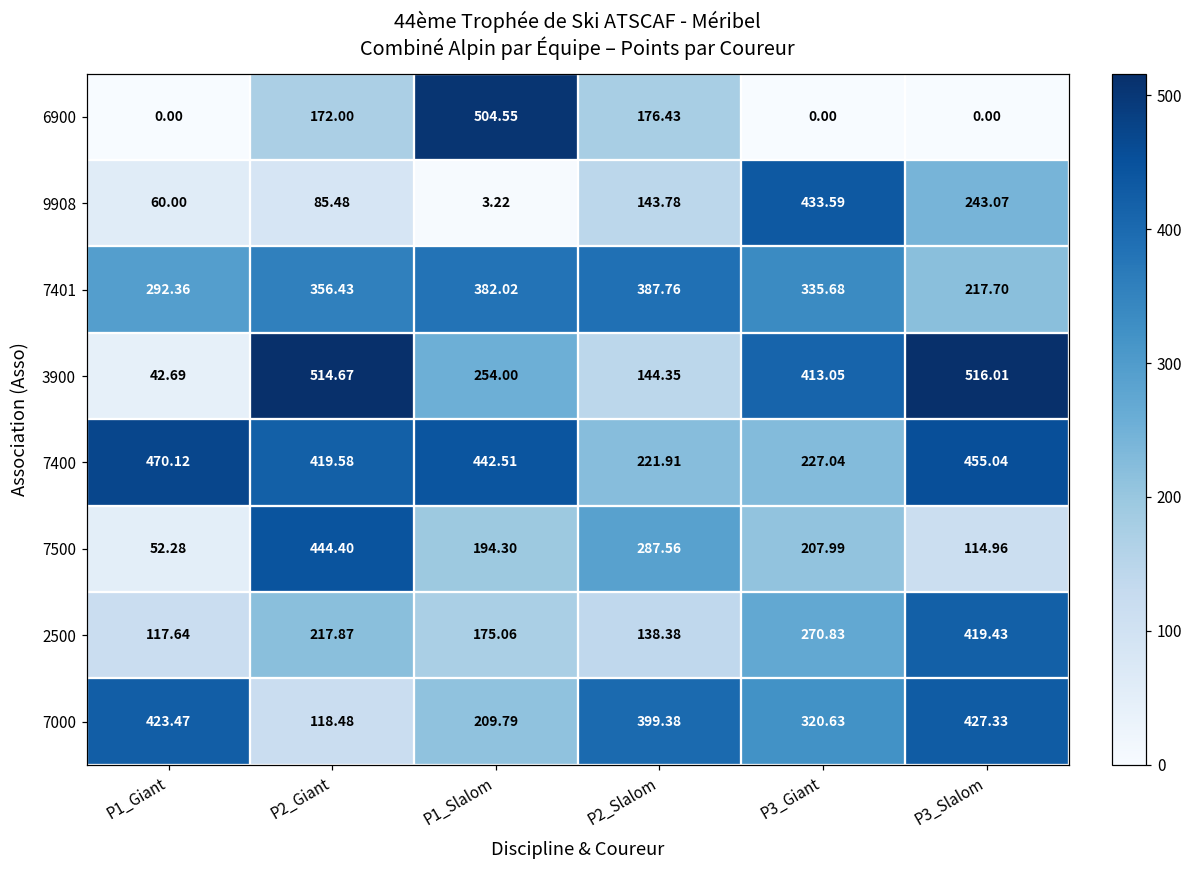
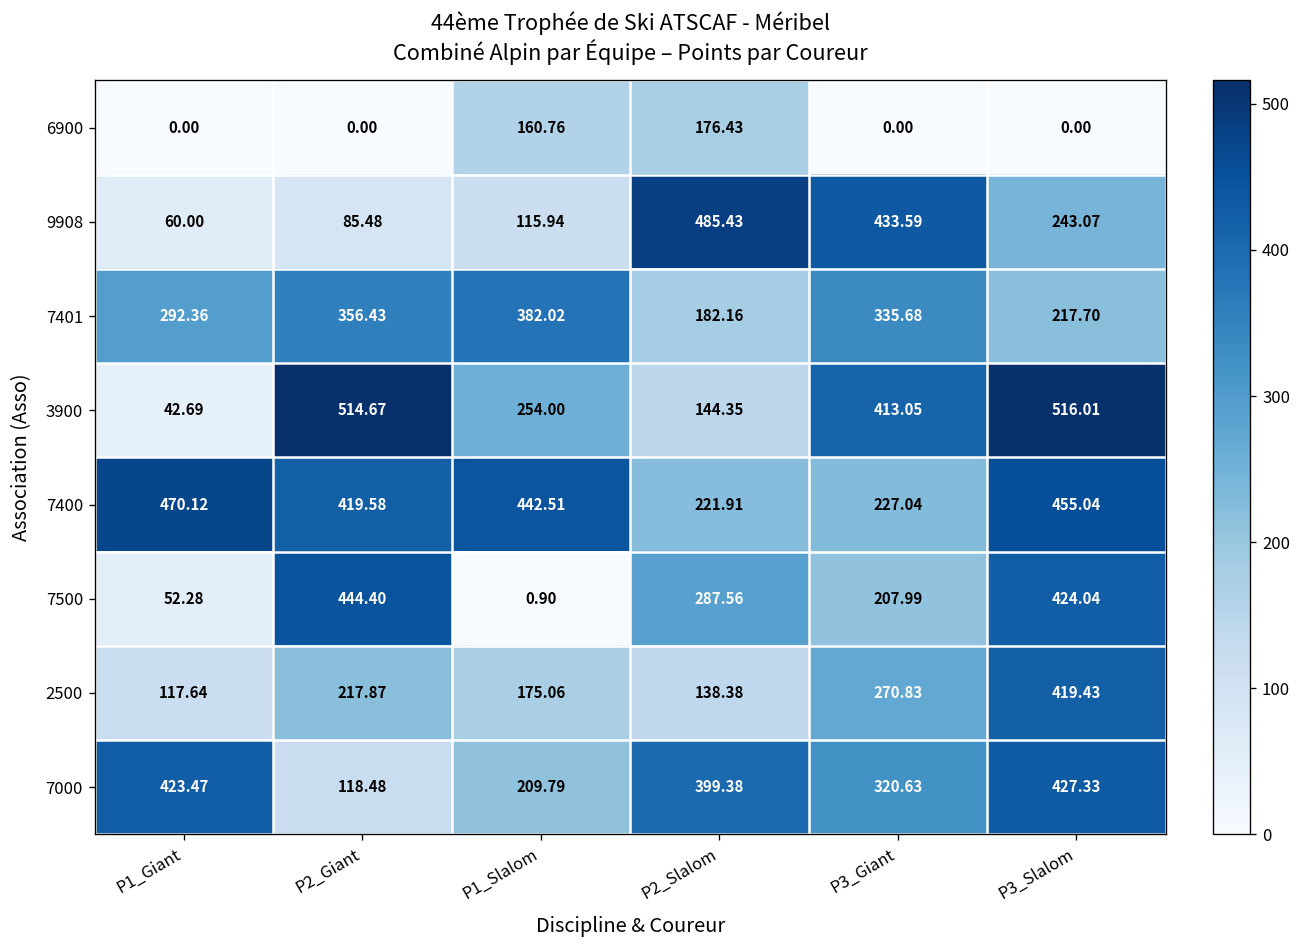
6900, P2_Giant: 172.00 -> 0.00
6900, P1_Slalom: 504.55 -> 160.76
9908, P1_Slalom: 3.22 -> 115.94
9908, P2_Slalom: 143.78 -> 485.43
7401, P2_Slalom: 387.76 -> 182.16
7500, P1_Slalom: 194.30 -> 0.90
7500, P3_Slalom: 114.96 -> 424.04
